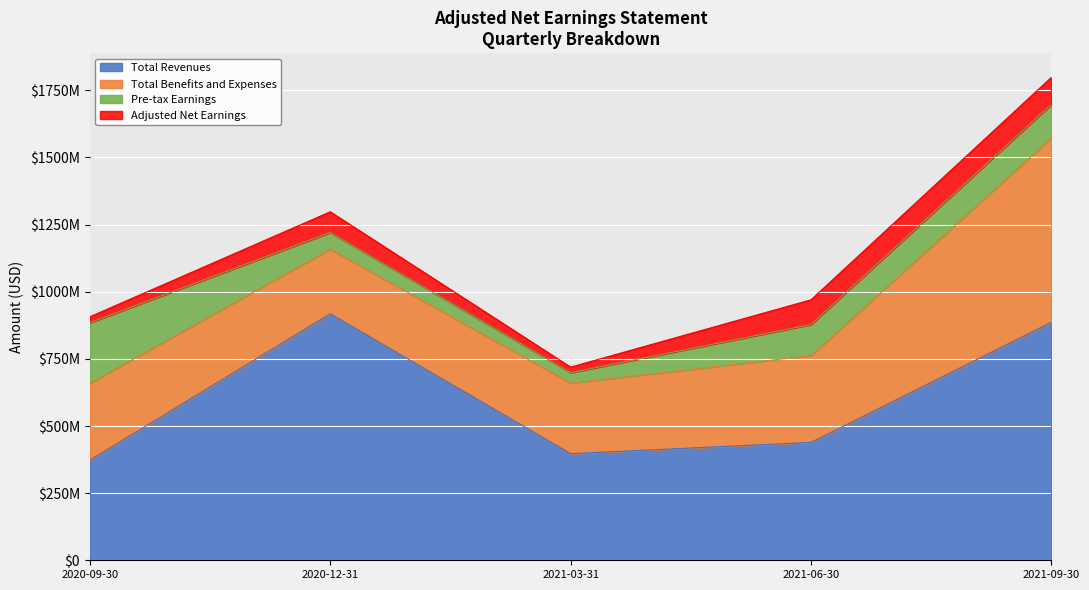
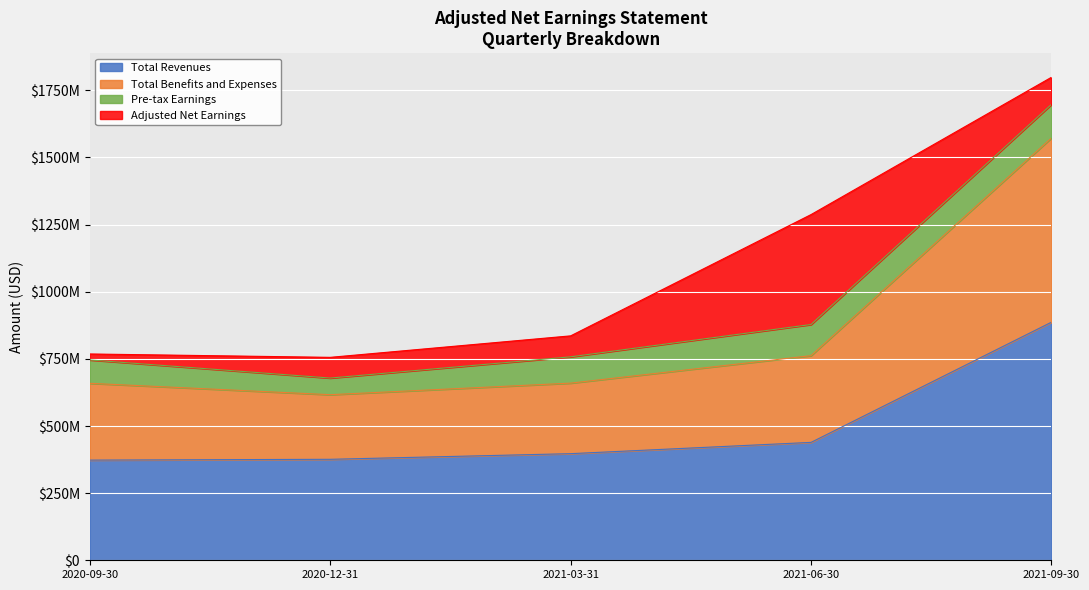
Pre-tax Earnings, 2020-09-30: $230000000 -> $90000000
Total Revenues, 2020-12-31: $920000000 -> $380000000
Pre-tax Earnings, 2021-03-31: $40000000 -> $100000000
Adjusted Net Earnings, 2021-03-31: $20000000 -> $80000000
Adjusted Net Earnings, 2021-06-30: $90000000 -> $410000000
